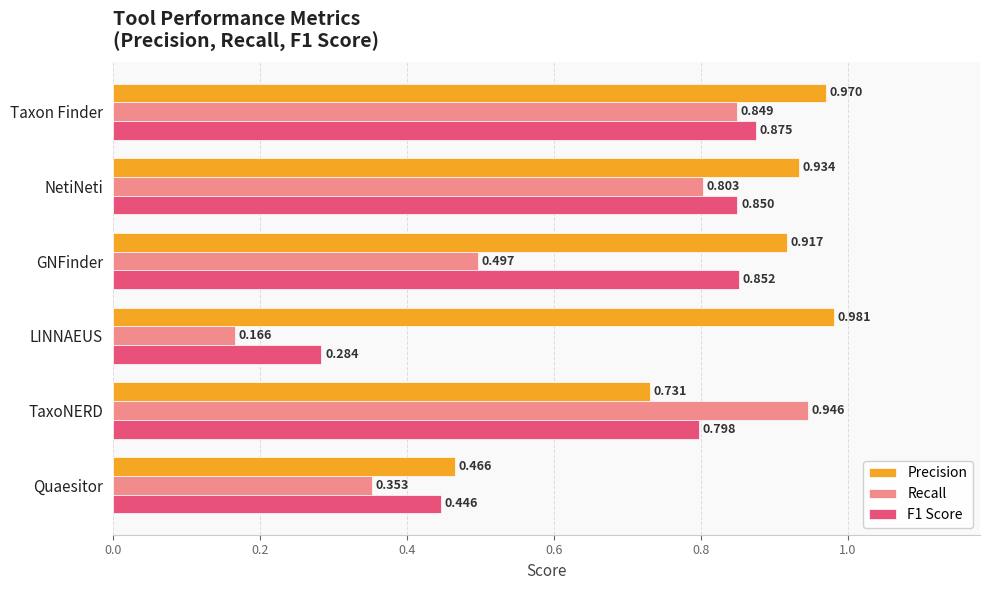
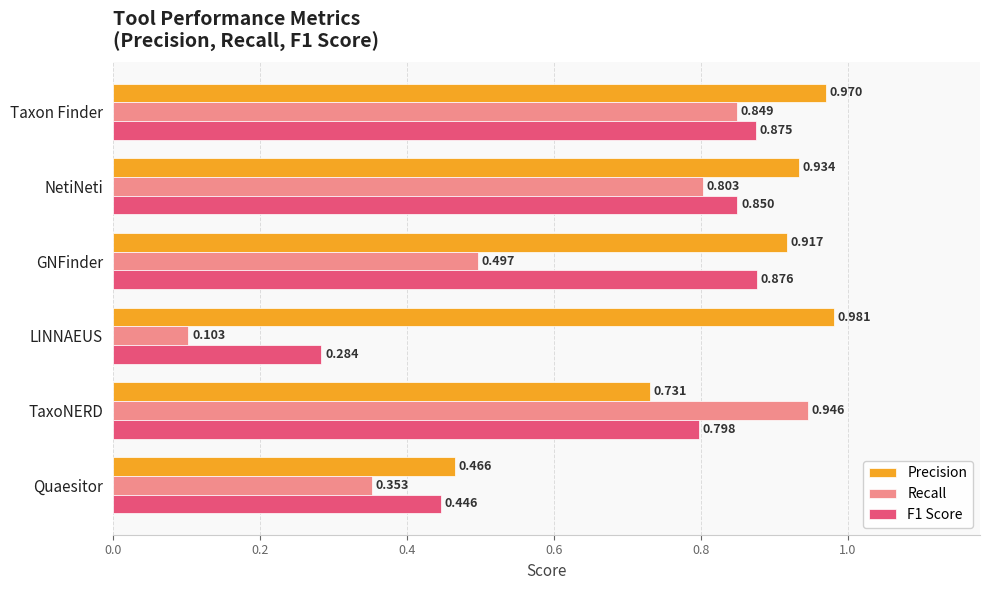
F1 Score, GNFinder: 0.852 -> 0.876
Recall, LINNAEUS: 0.166 -> 0.103
